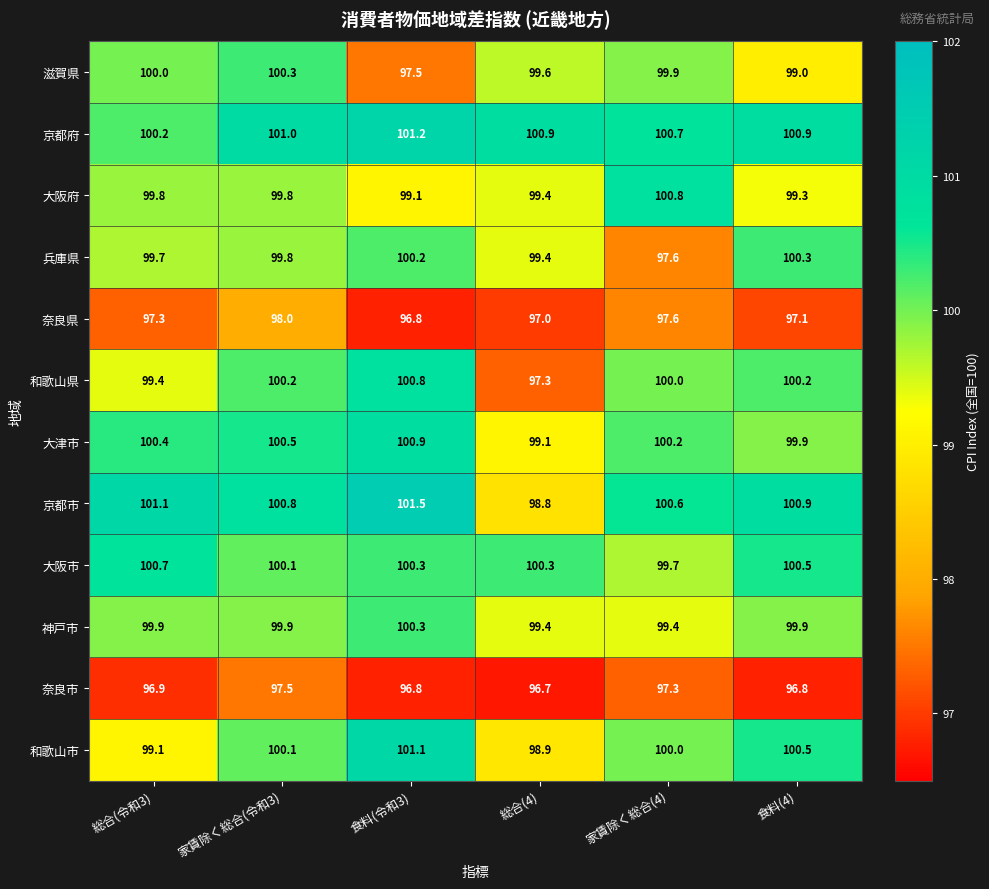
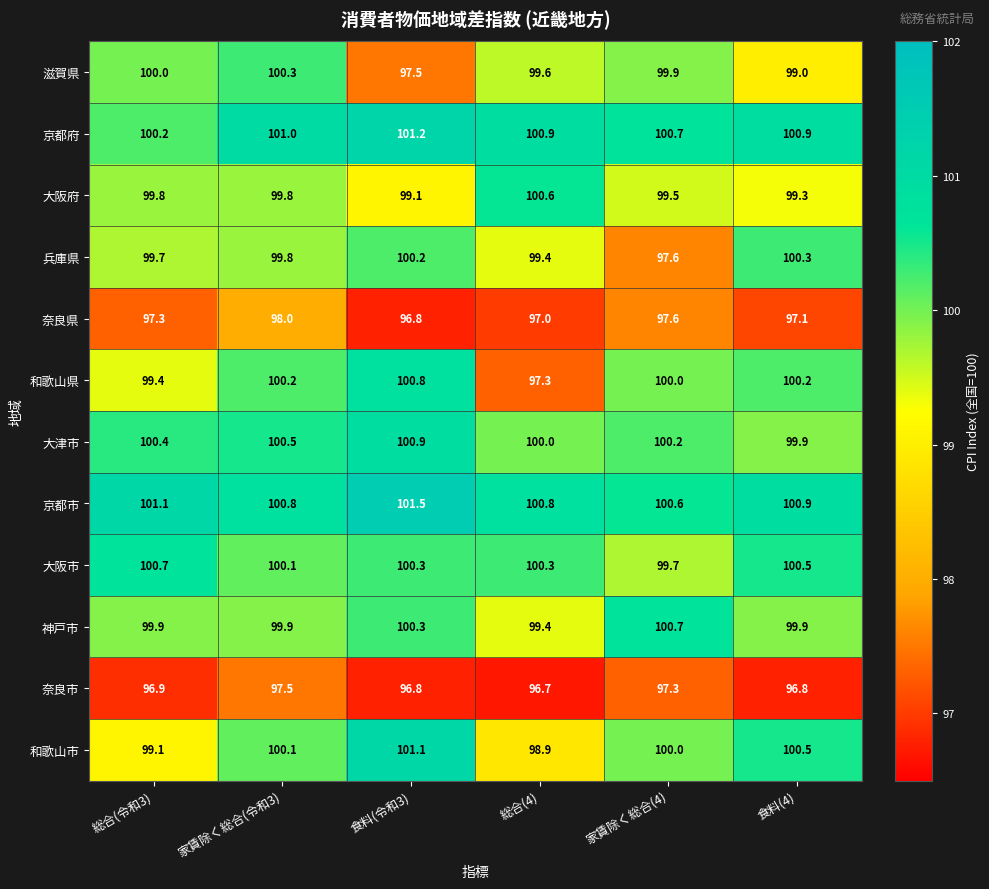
大阪府, 総合(4): 99.4 -> 100.6
大阪府, 家賃除く総合(4): 100.8 -> 99.5
大津市, 総合(4): 99.1 -> 100.0
京都市, 総合(4): 98.8 -> 100.8
神戸市, 家賃除く総合(4): 99.4 -> 100.7
